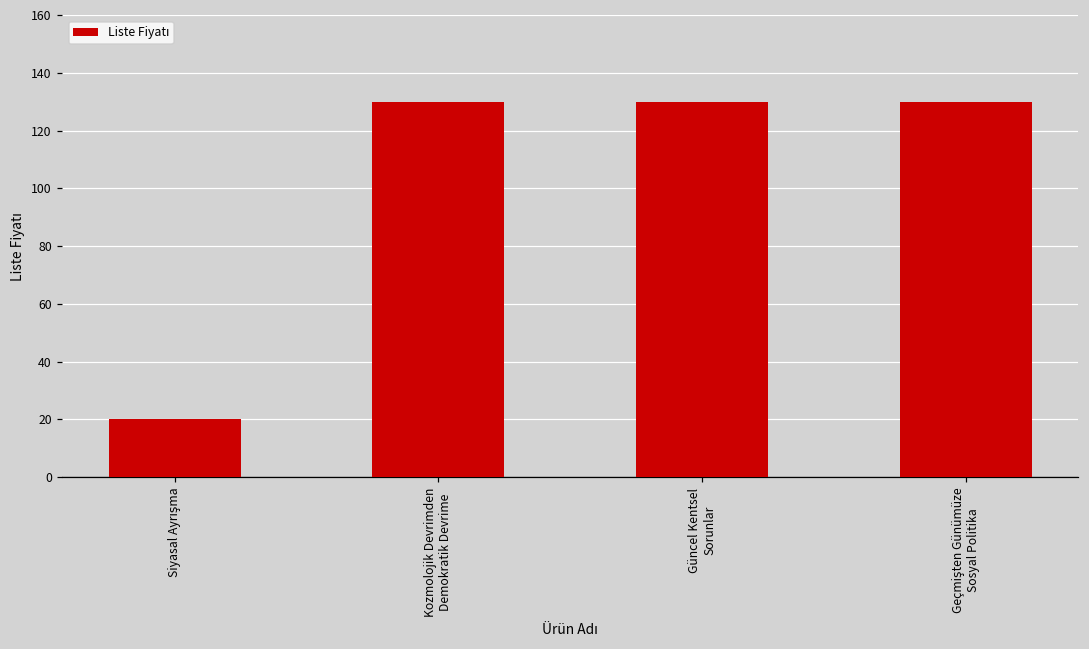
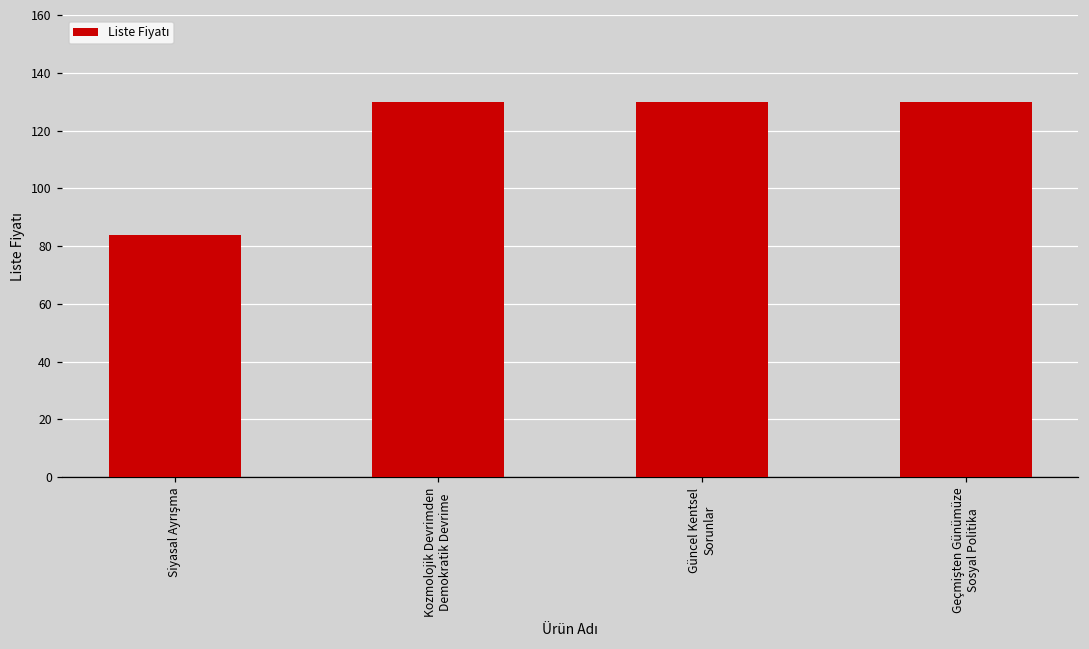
Siyasal Ayrışma: 20 -> 84
